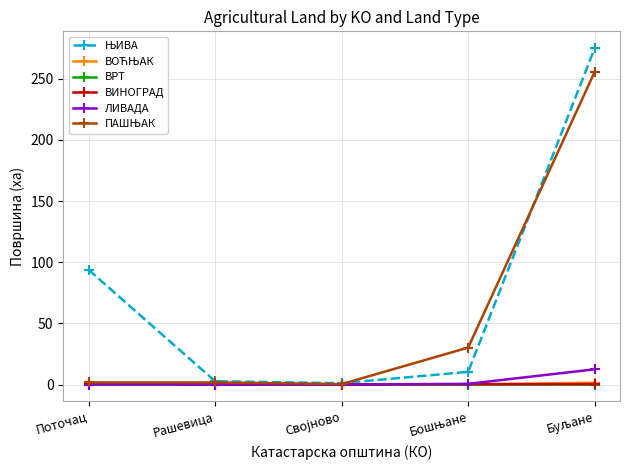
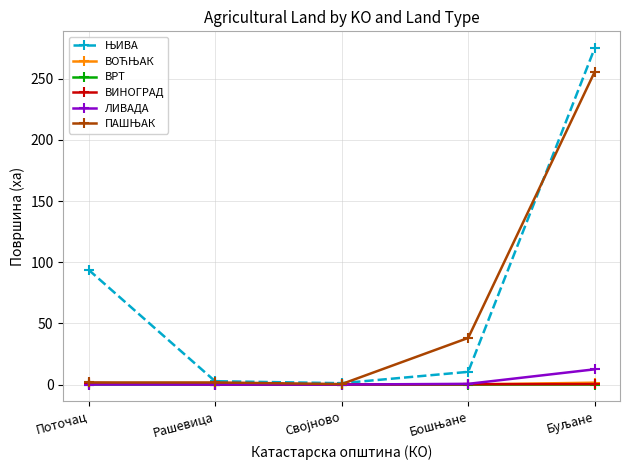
ПАШЊАК, Бошњане: 30 -> 38
